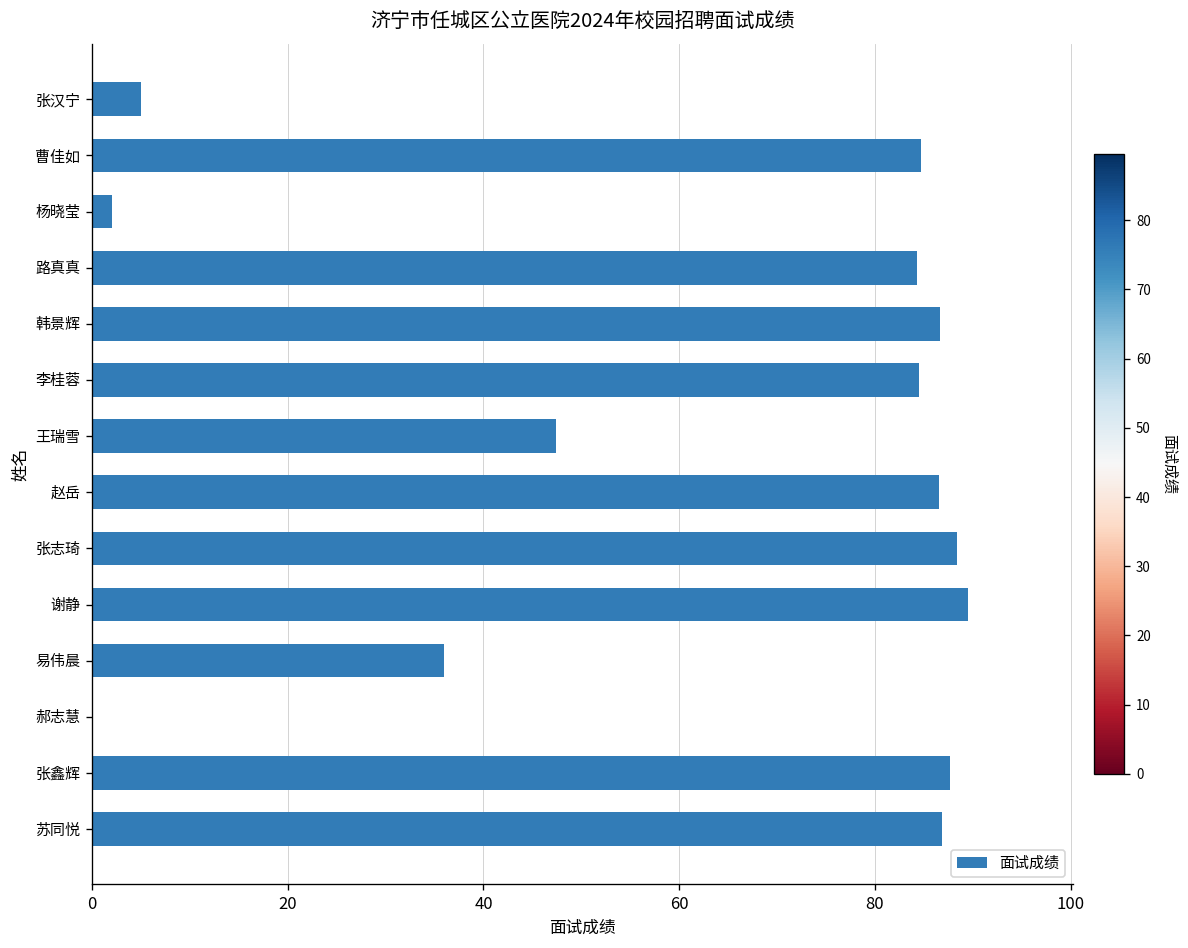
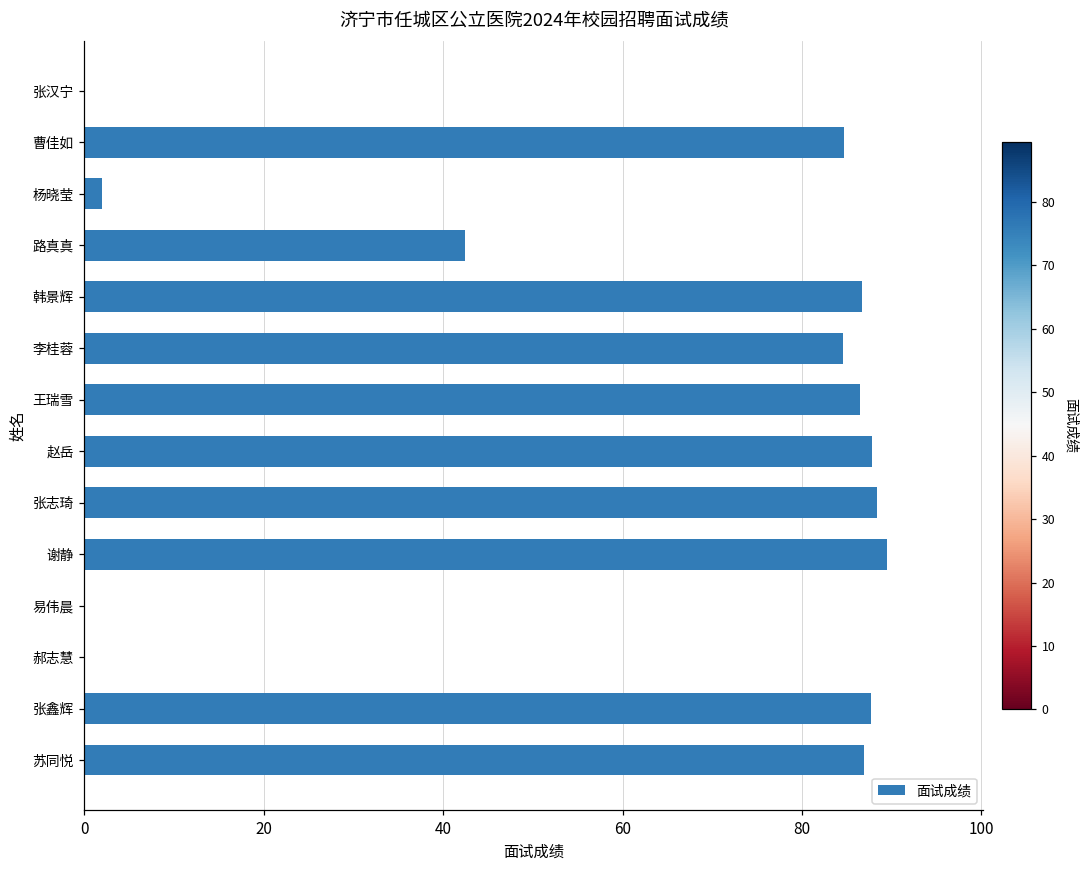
张汉宁: 5 -> 0
路真真: 84 -> 42
王瑞雪: 47 -> 86
赵岳: 87 -> 88
易伟晨: 36 -> 0
